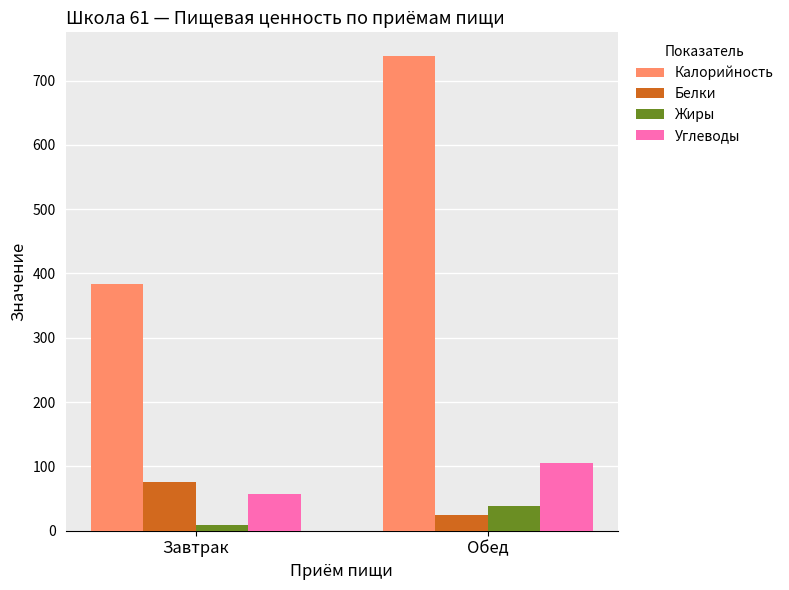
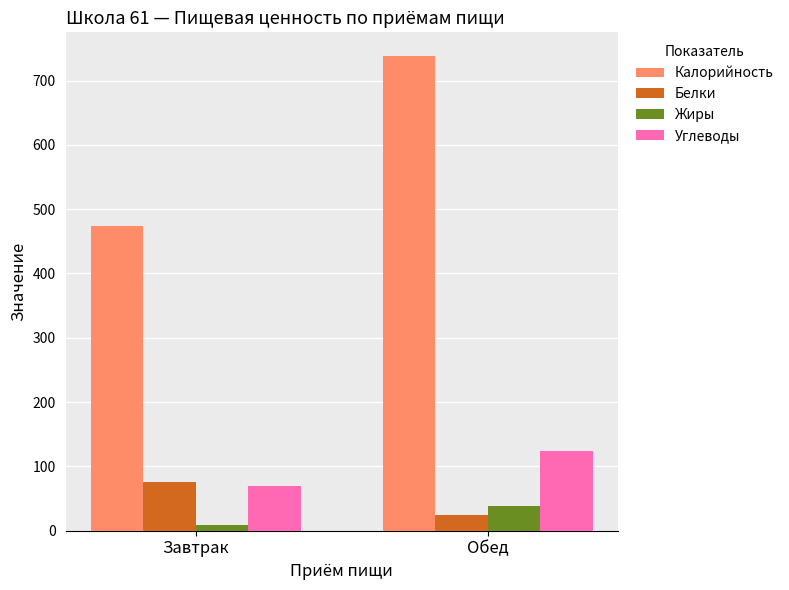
Калорийность, Завтрак: 380 -> 470
Углеводы, Завтрак: 60 -> 70
Углеводы, Обед: 110 -> 120
